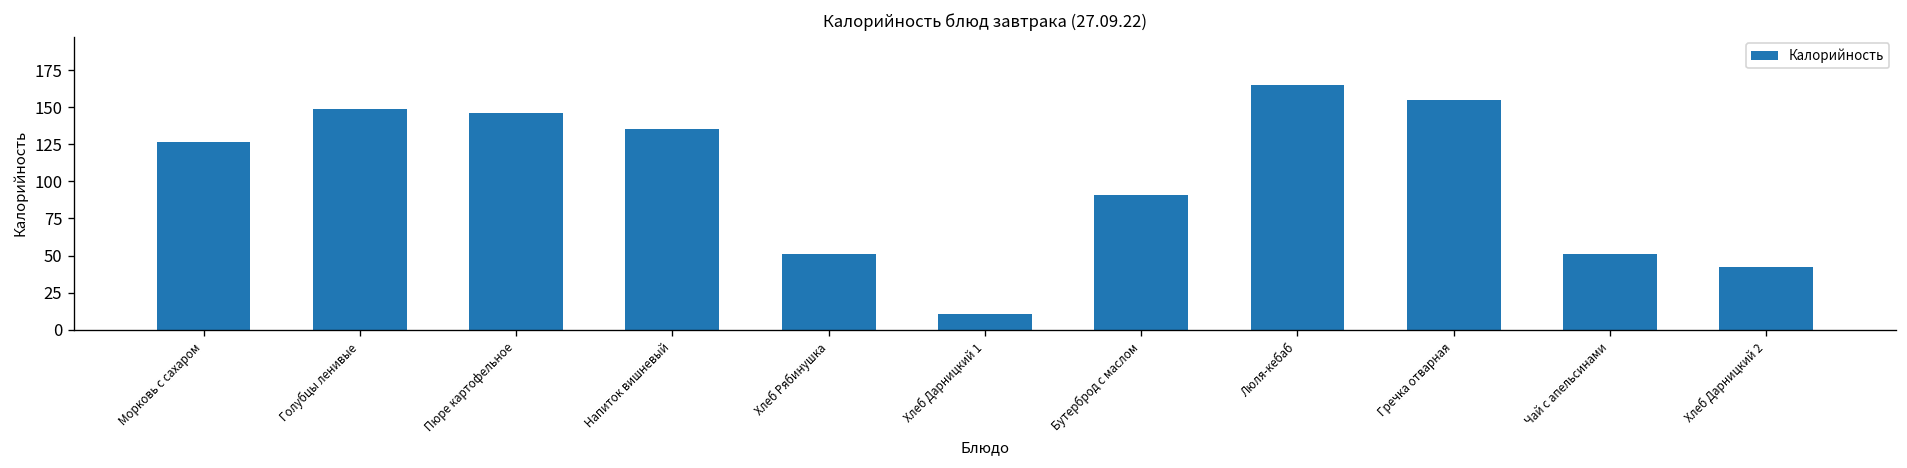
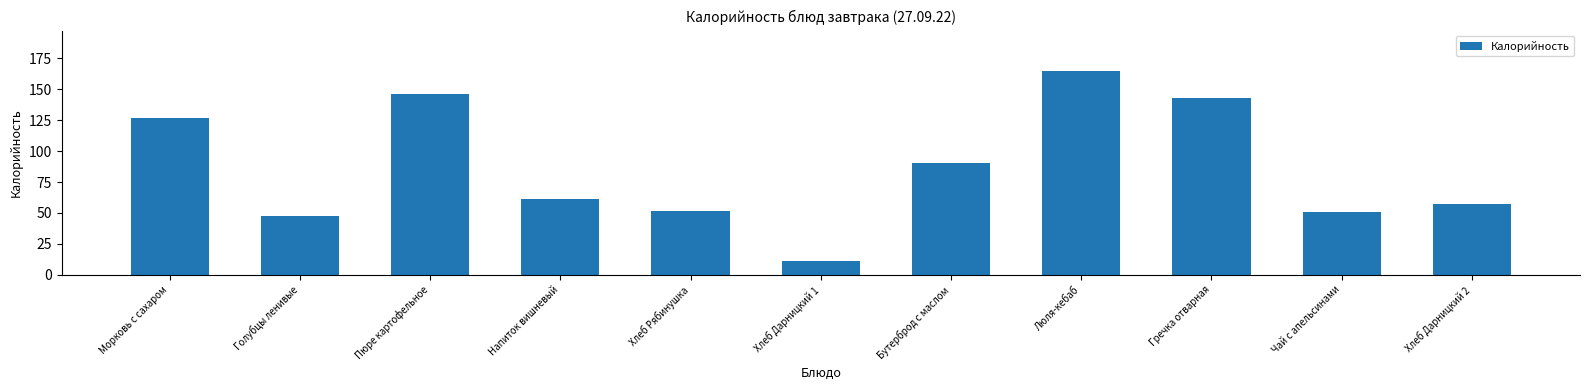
Голубцы ленивые: 148 -> 47
Напиток вишневый: 135 -> 61
Гречка отварная: 155 -> 143
Хлеб Дарницкий 2: 42 -> 57
